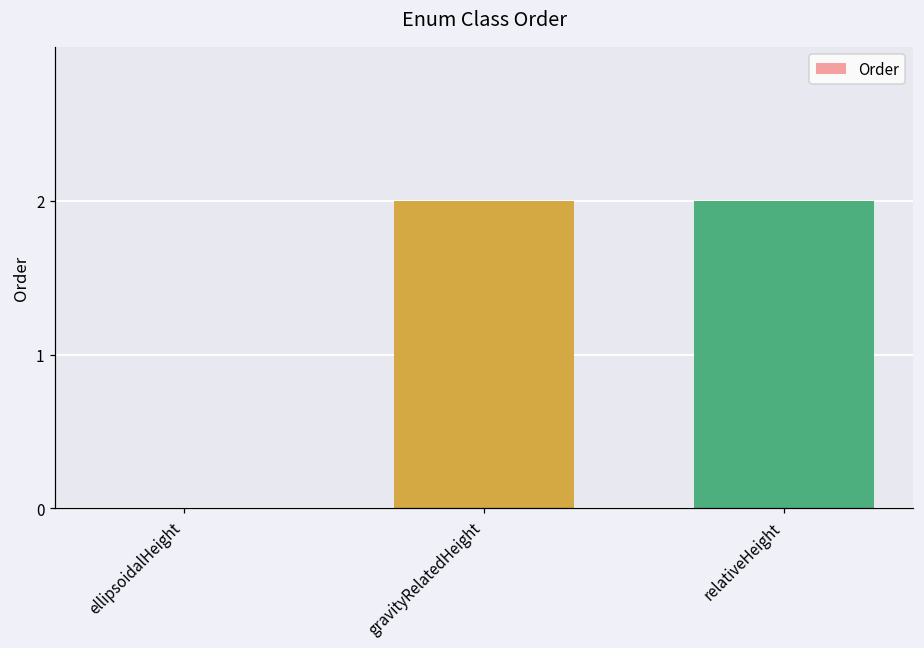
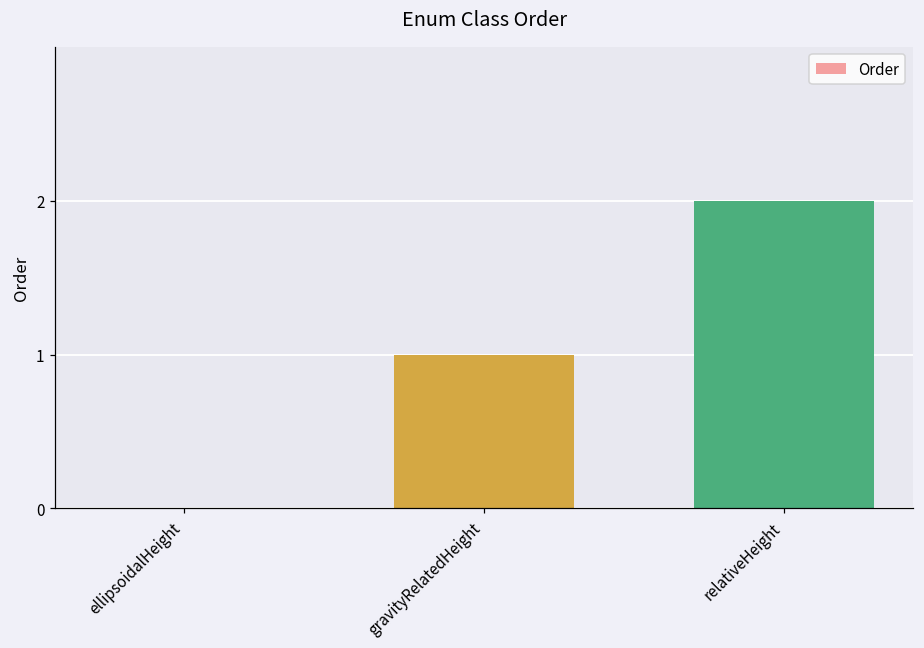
gravityRelatedHeight: 2 -> 1
